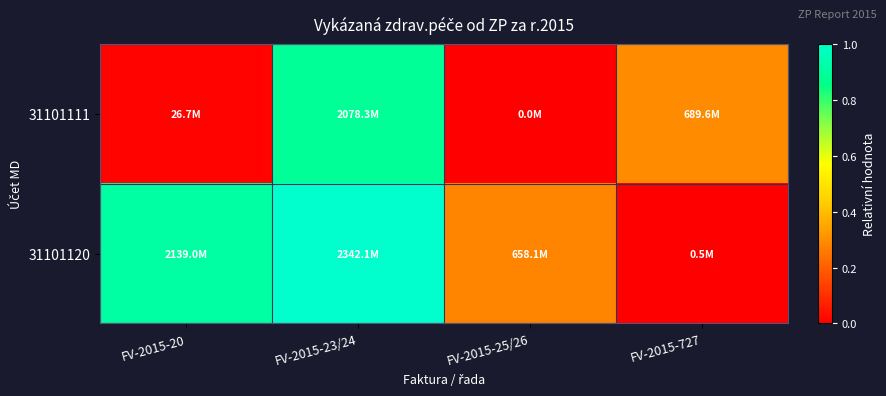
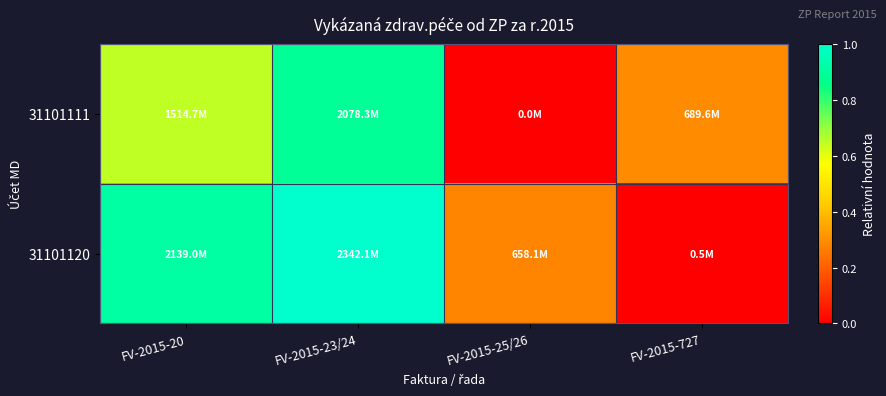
31101111, FV-2015-20: 26.7M -> 1514.7M
